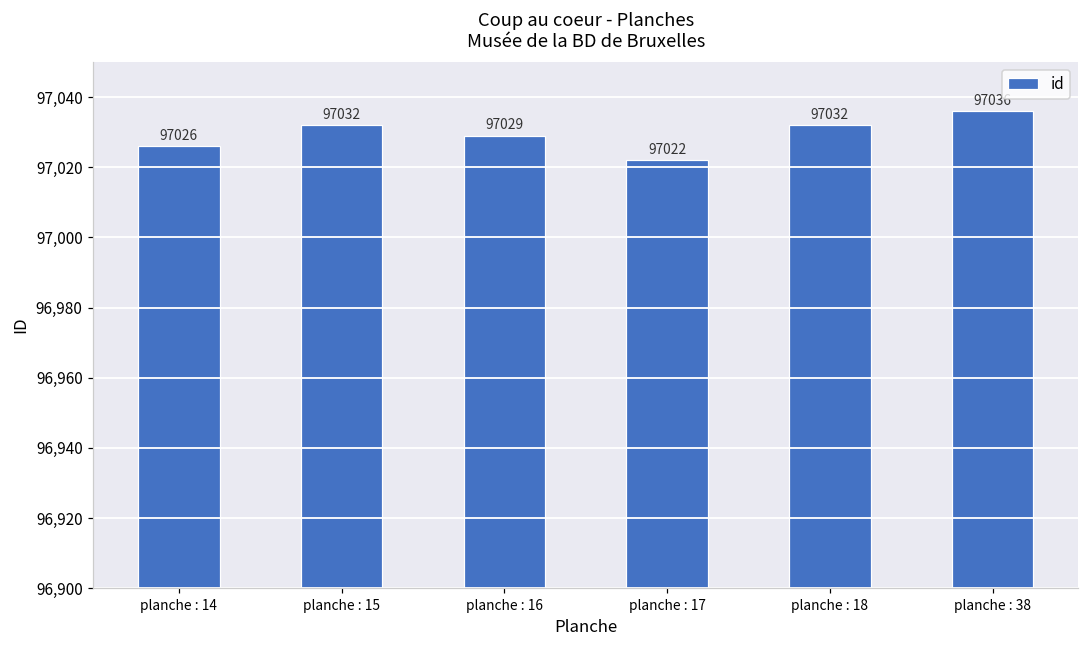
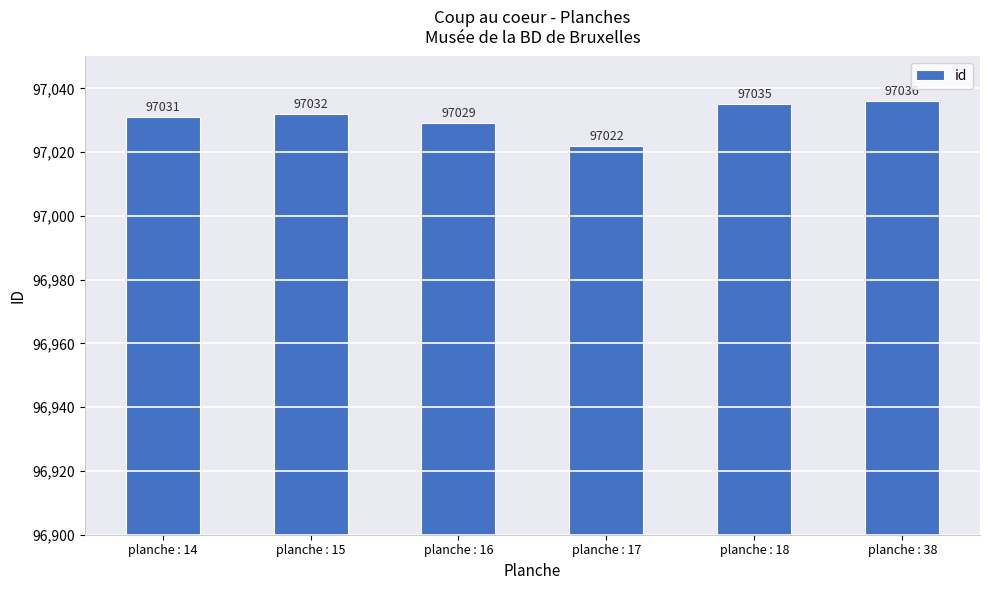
planche : 14: 97026 -> 97031
planche : 18: 97032 -> 97035
